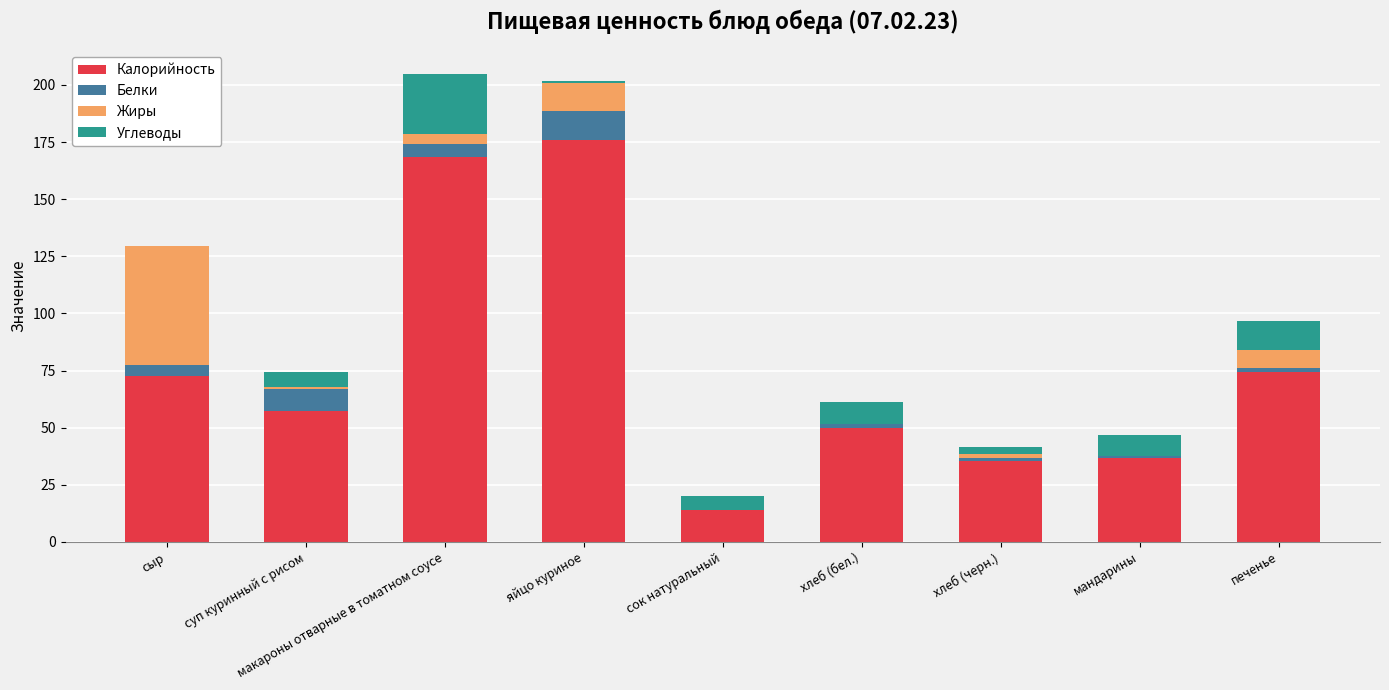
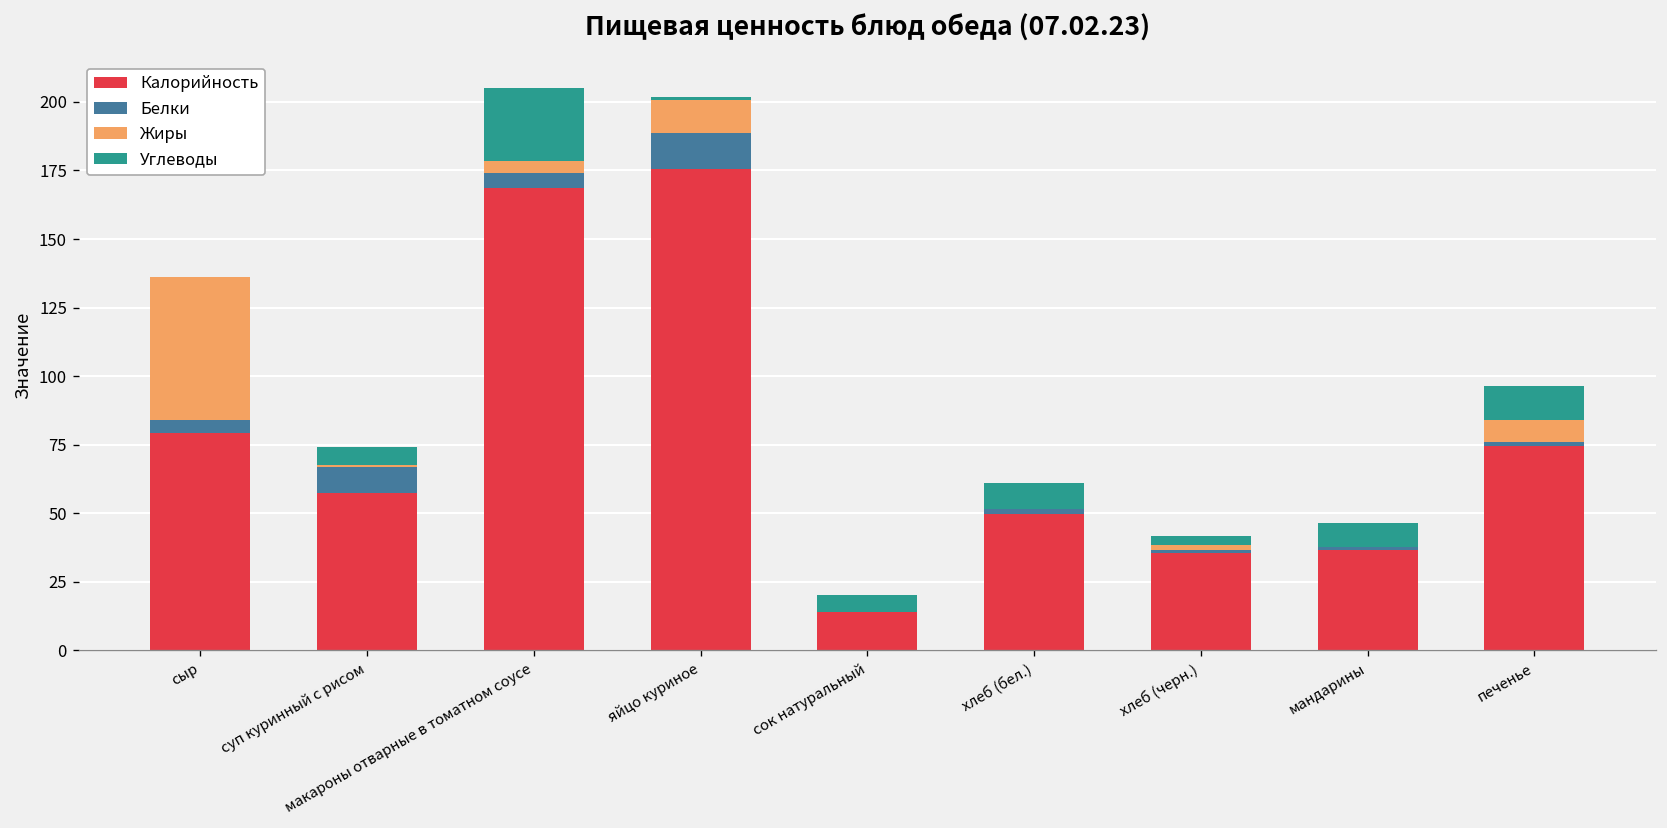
Калорийность, сыр: 73 -> 79
